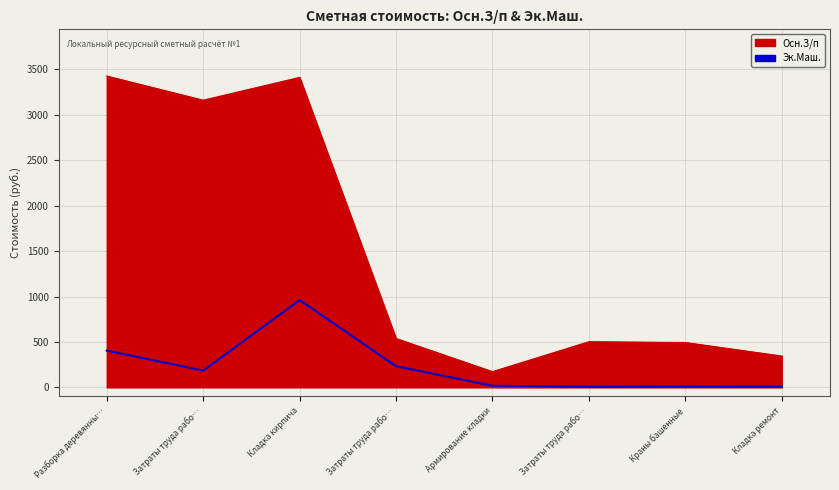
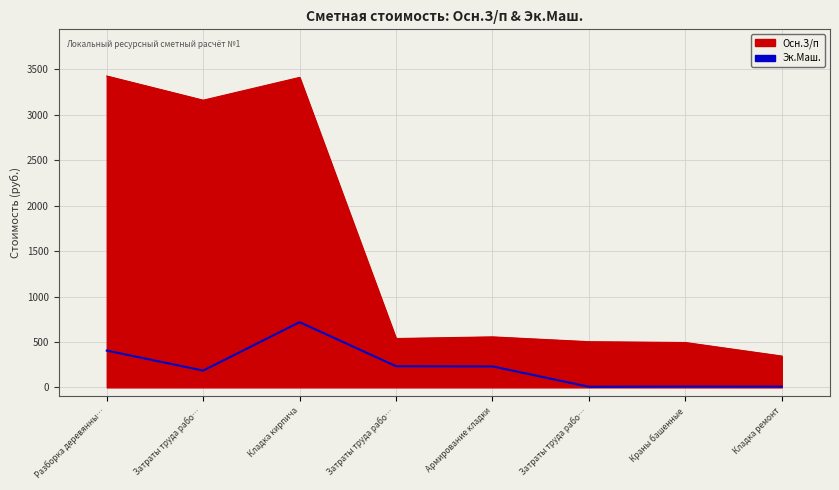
Эк.Маш., Кладка кирпича: 1000 -> 700
Осн.З/п, Армирование кладки: 200 -> 600
Эк.Маш., Армирование кладки: 0 -> 200
